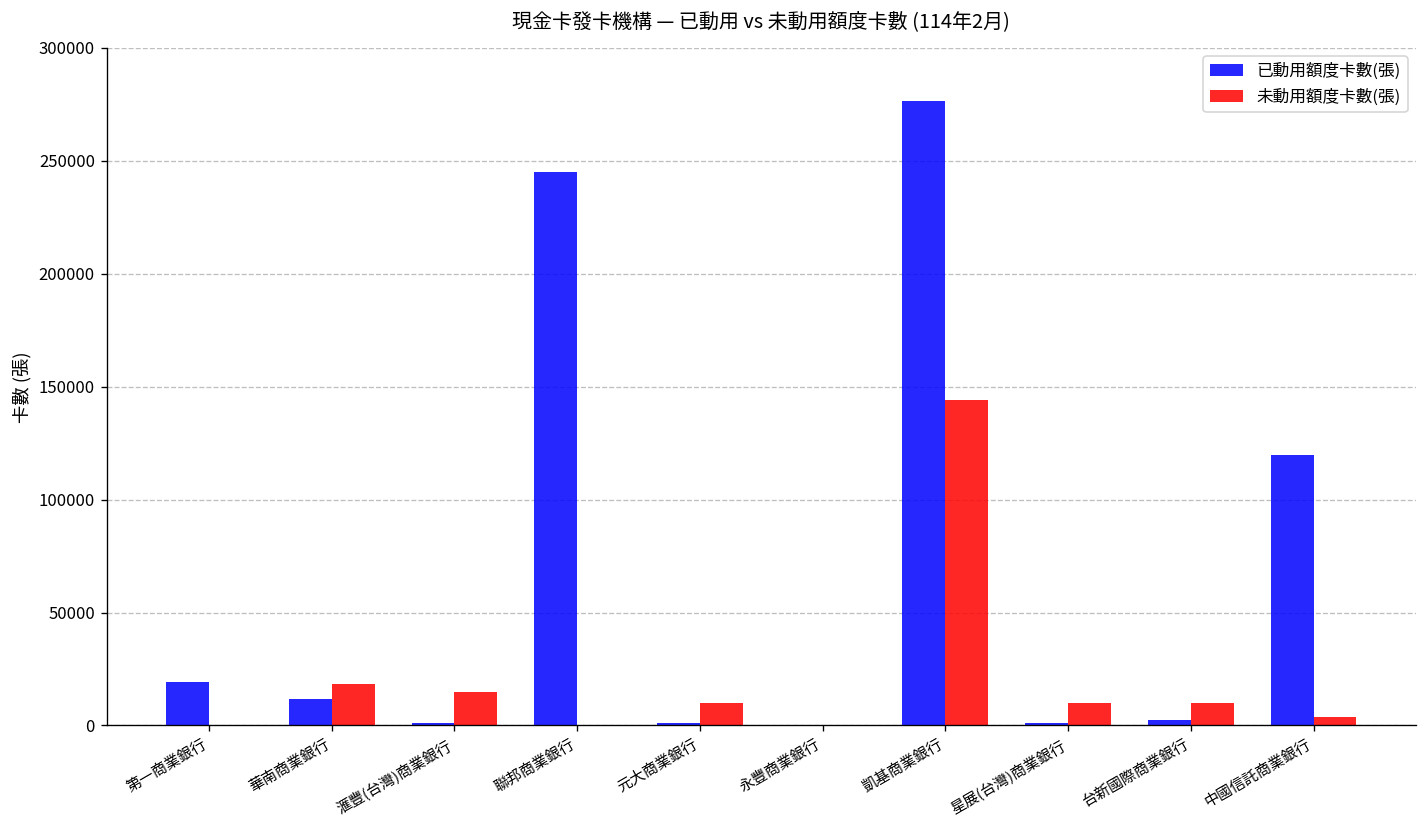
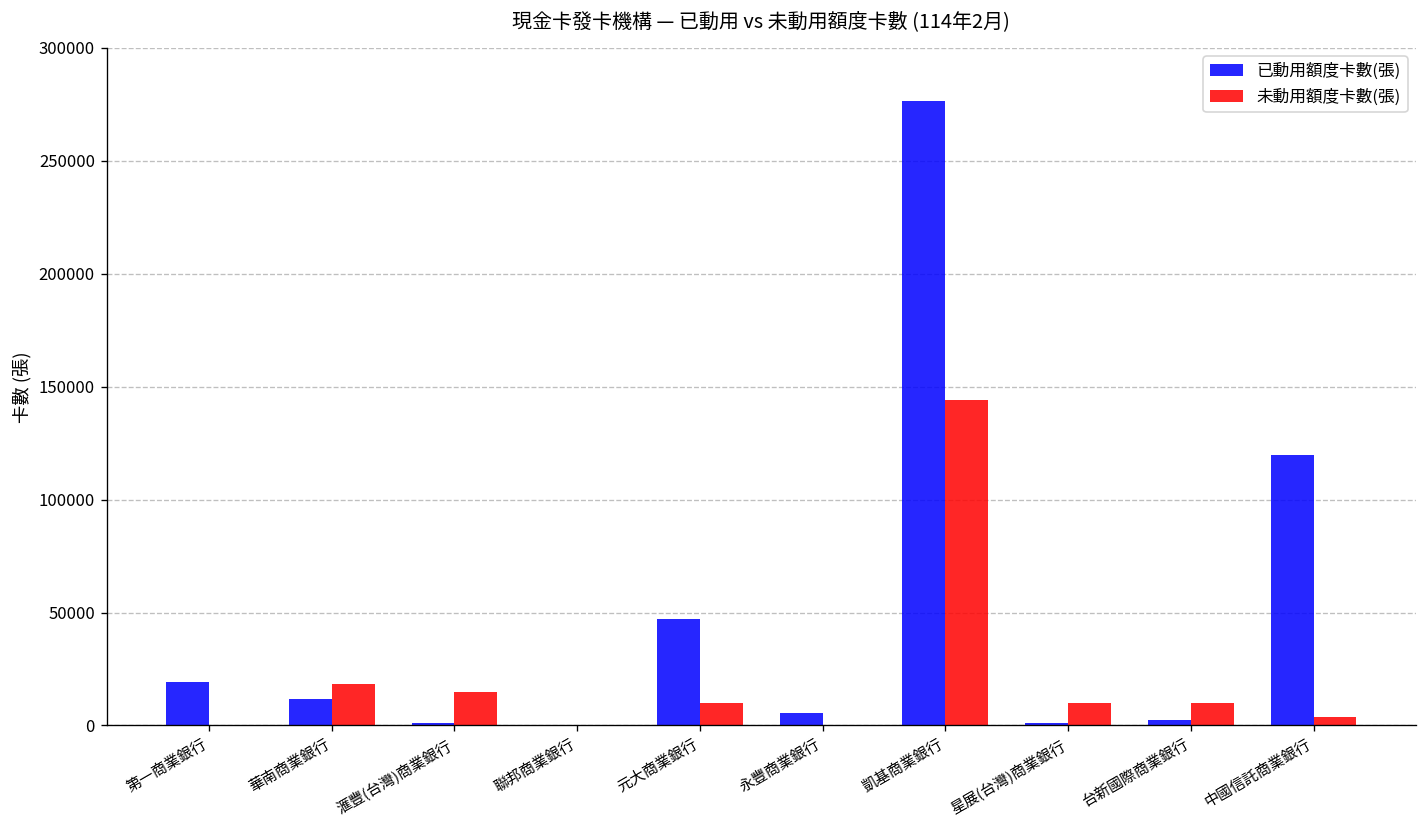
已動用額度卡數(張), 聯邦商業銀行: 245000 -> 0
已動用額度卡數(張), 元大商業銀行: 1000 -> 47000
已動用額度卡數(張), 永豐商業銀行: 0 -> 6000
